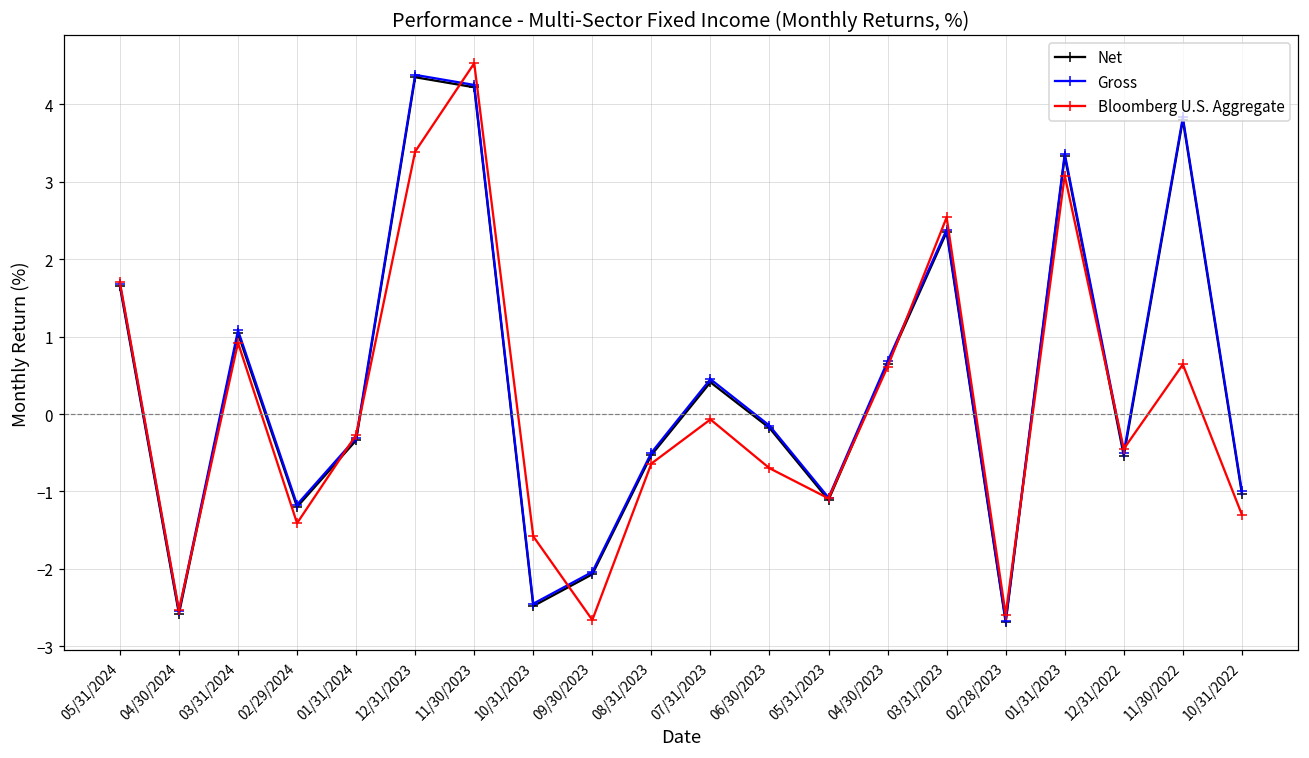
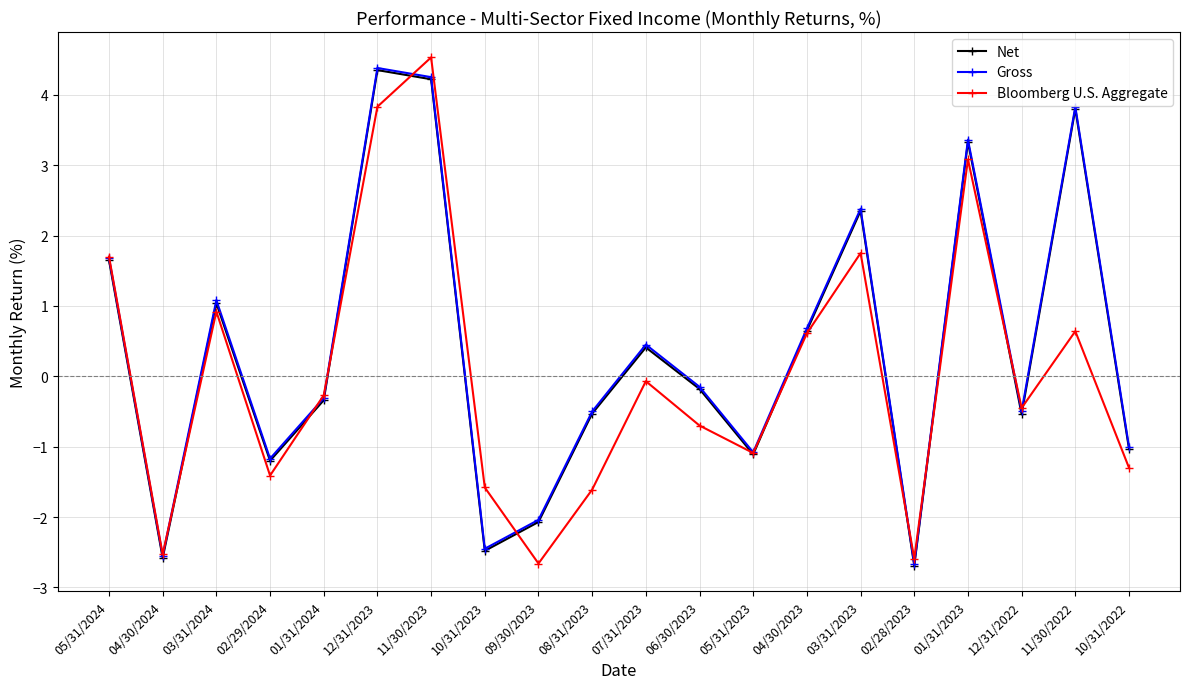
Bloomberg U.S. Aggregate, 12/31/2023: 3.4 -> 3.8
Bloomberg U.S. Aggregate, 08/31/2023: -0.6 -> -1.6
Bloomberg U.S. Aggregate, 03/31/2023: 2.5 -> 1.8
